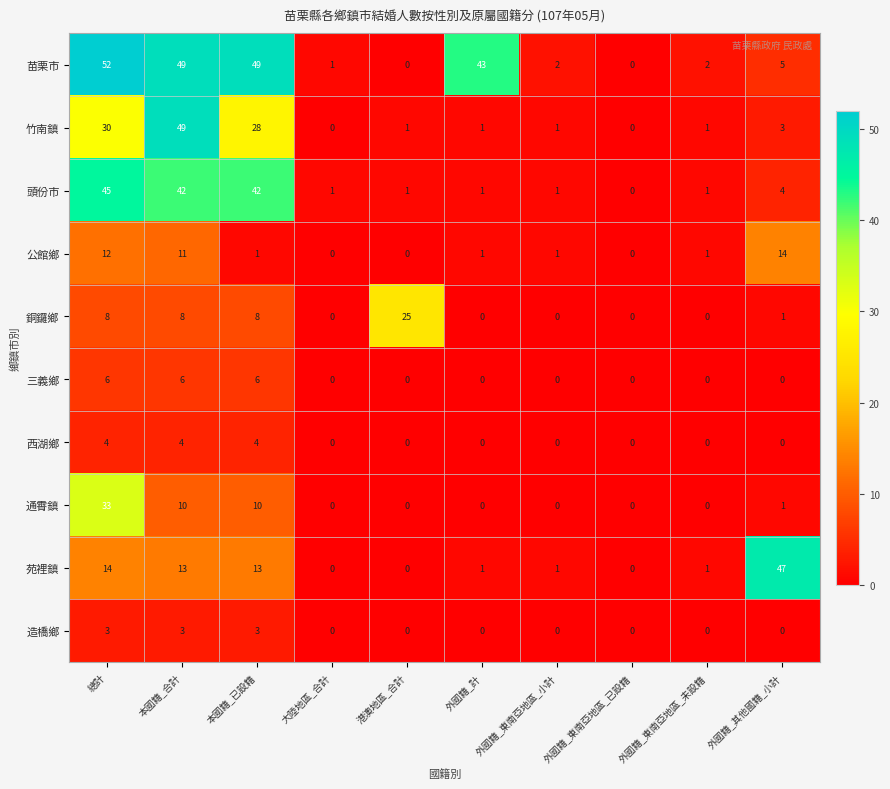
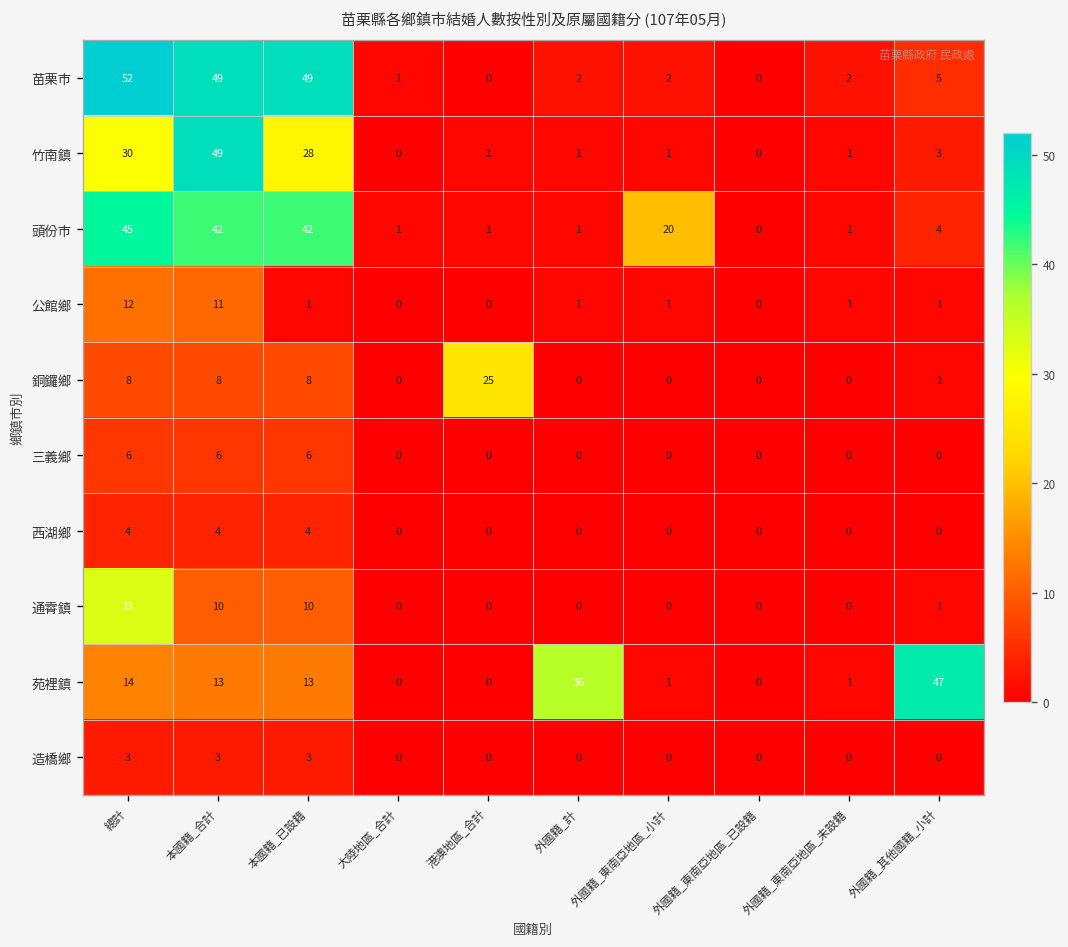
苗栗市, 外國籍_計: 43 -> 2
頭份市, 外國籍_東南亞地區_小計: 1 -> 20
公館鄉, 外國籍_其他國籍_小計: 14 -> 1
苑裡鎮, 外國籍_計: 1 -> 36
